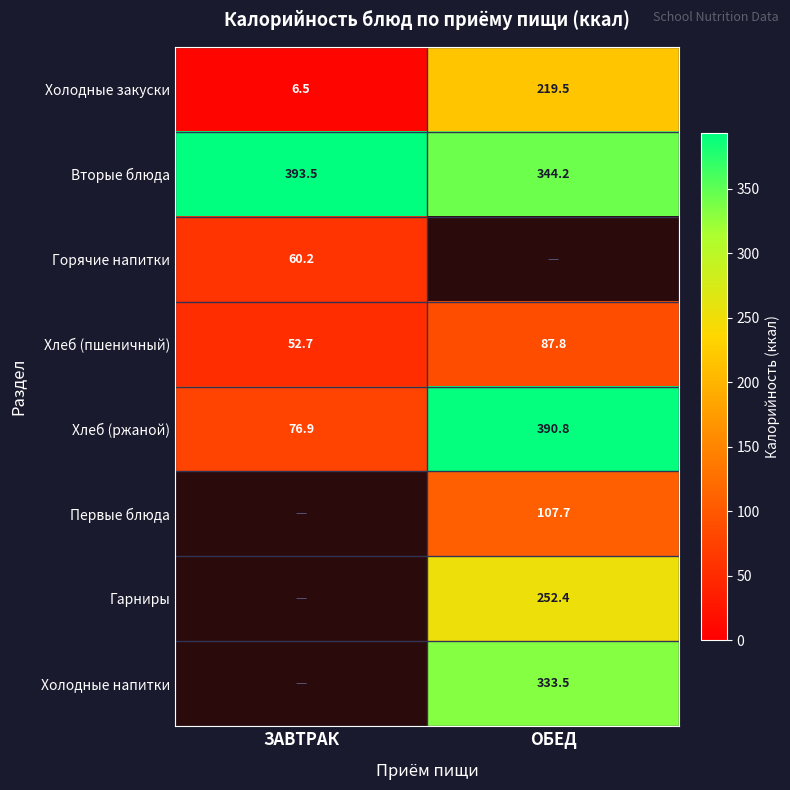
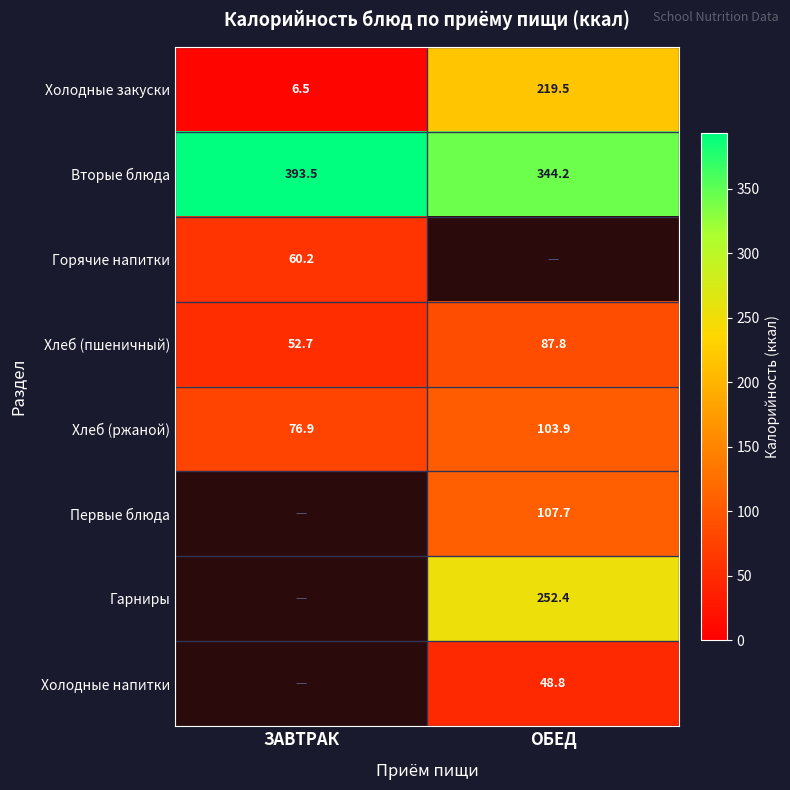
Хлеб (ржаной), ОБЕД: 390.8 -> 103.9
Холодные напитки, ОБЕД: 333.5 -> 48.8
